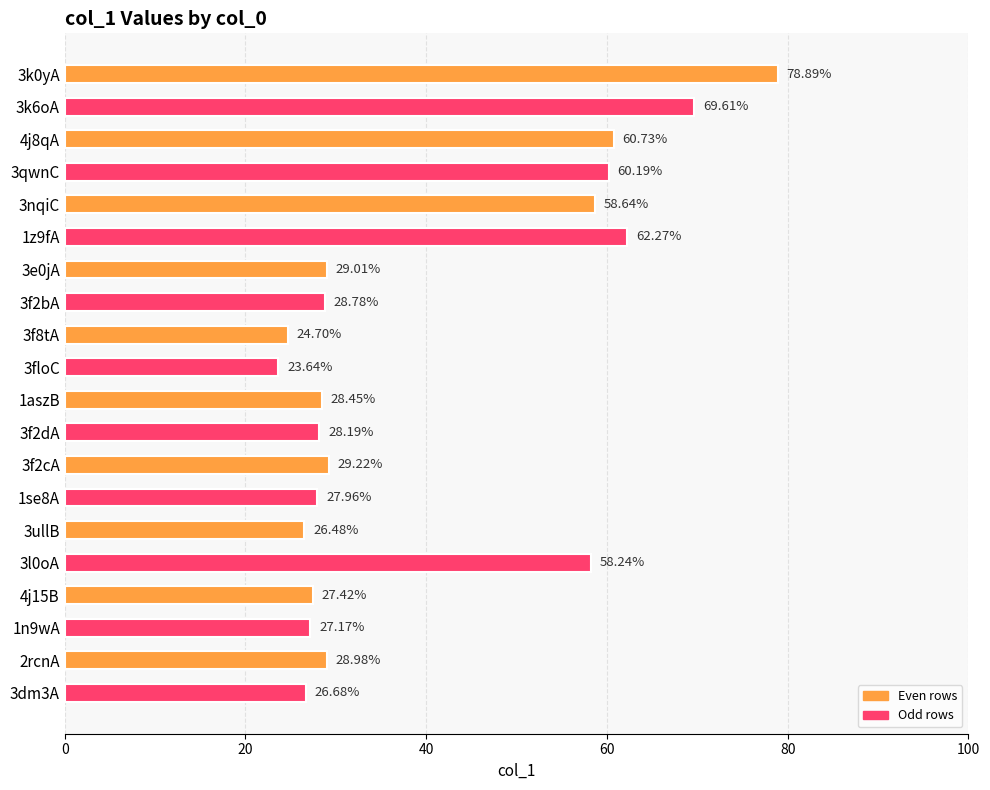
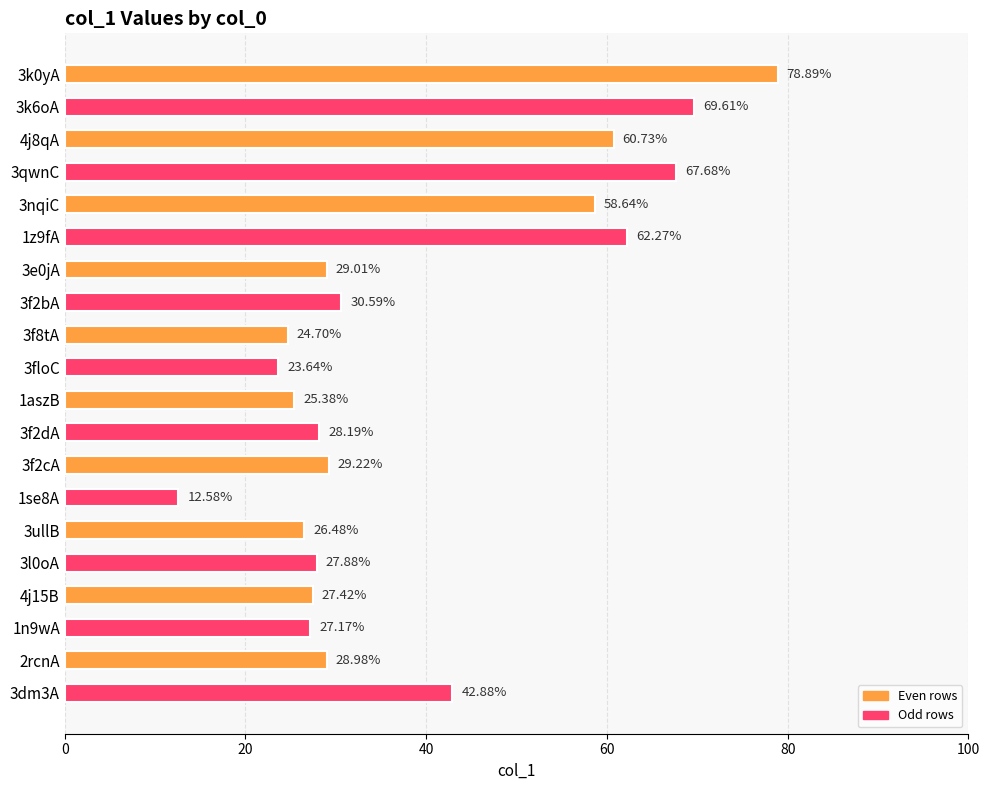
3qwnC: 60.19% -> 67.68%
3f2bA: 28.78% -> 30.59%
1aszB: 28.45% -> 25.38%
1se8A: 27.96% -> 12.58%
3l0oA: 58.24% -> 27.88%
3dm3A: 26.68% -> 42.88%
